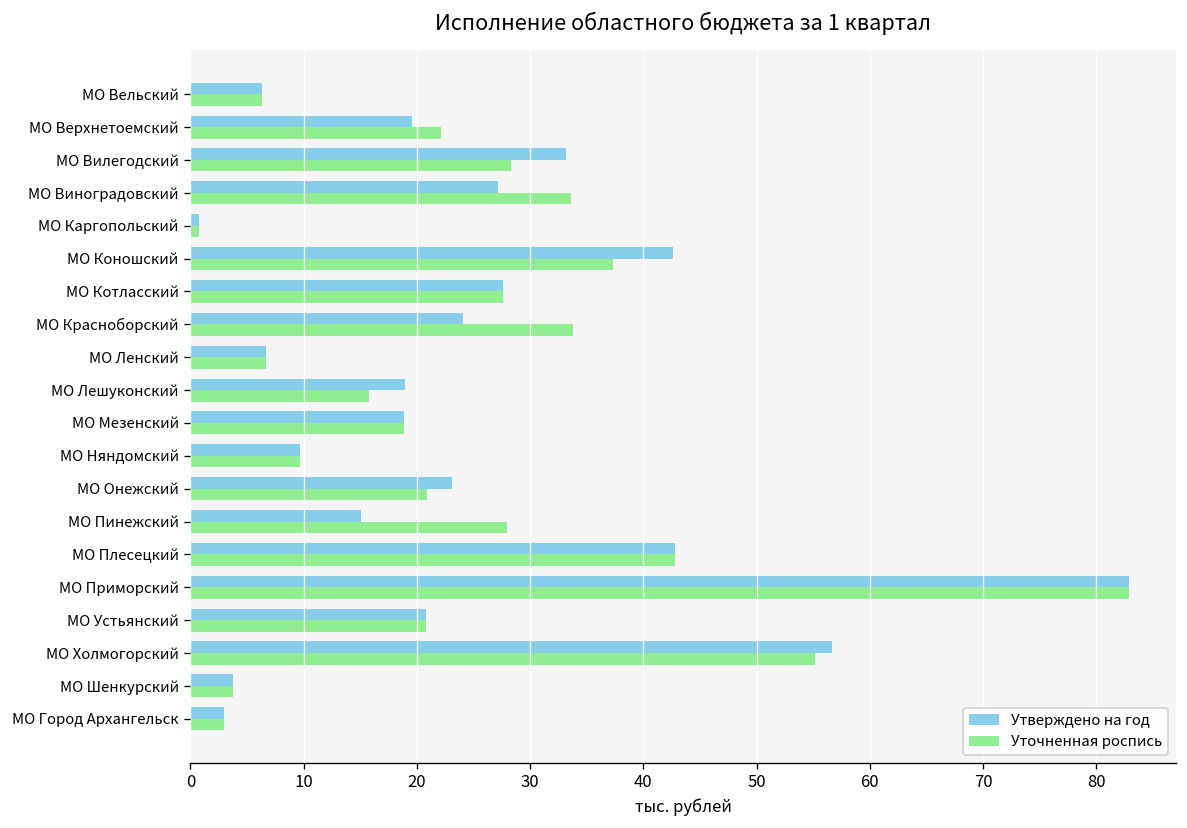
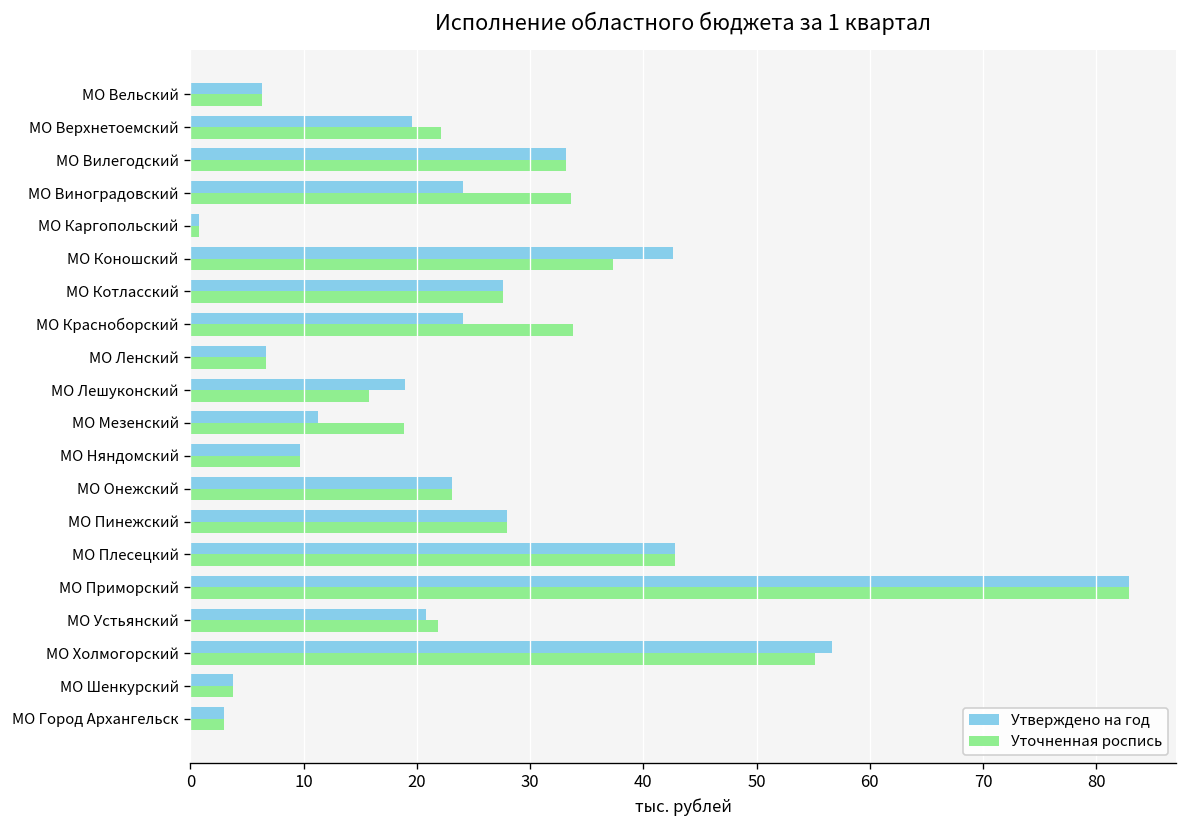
Уточненная роспись, МО Вилегодский: 28 -> 33
Утверждено на год, МО Виноградовский: 27 -> 24
Утверждено на год, МО Мезенский: 19 -> 11
Уточненная роспись, МО Онежский: 21 -> 23
Утверждено на год, МО Пинежский: 15 -> 28
Уточненная роспись, МО Устьянский: 21 -> 22
